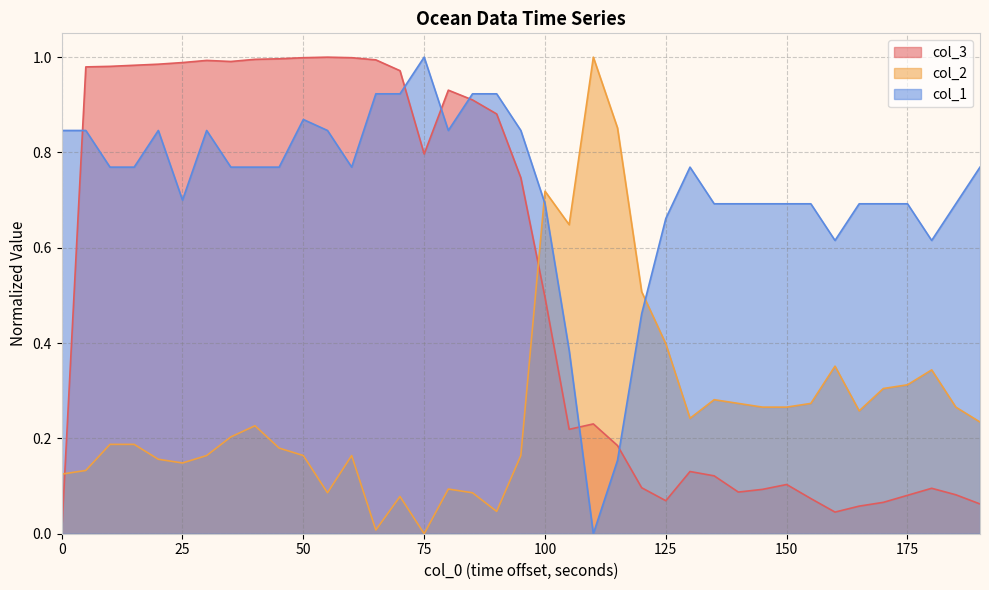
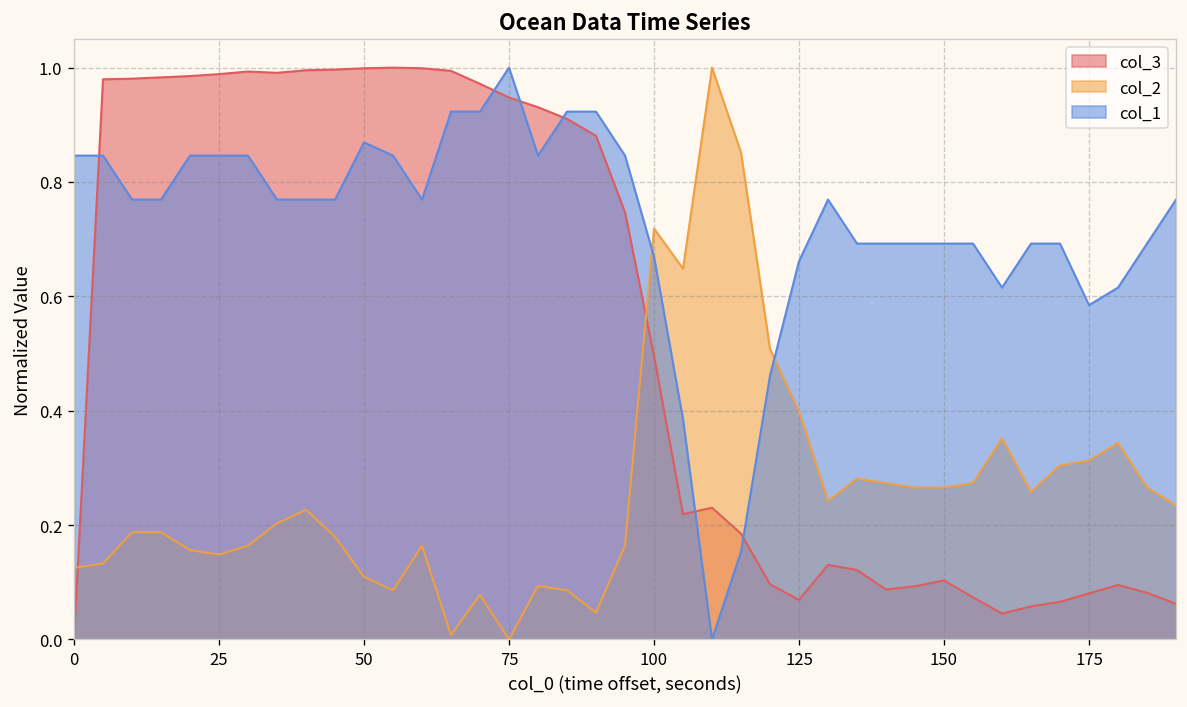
col_1, 25: 0.70 -> 0.85
col_2, 50: 0.16 -> 0.11
col_3, 75: 0.80 -> 0.95
col_1, 100: 0.69 -> 0.67
col_1, 175: 0.69 -> 0.58
